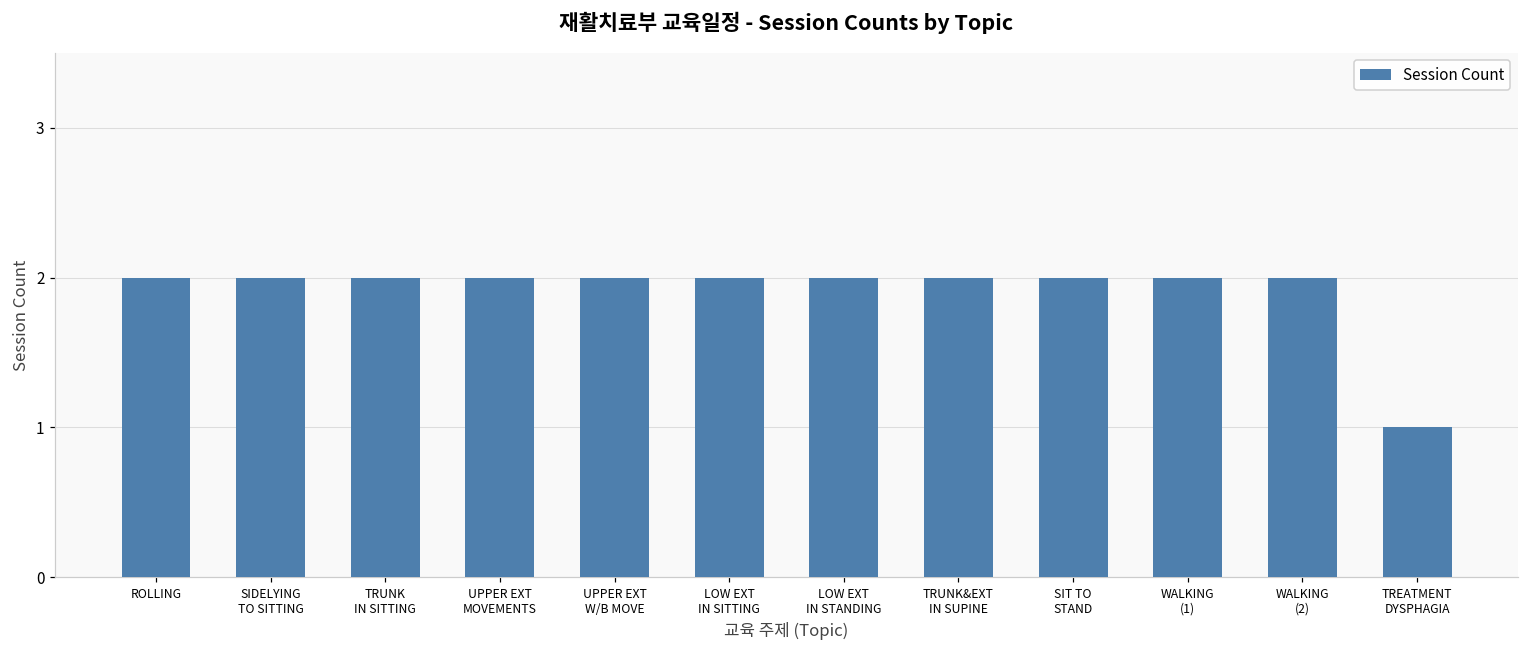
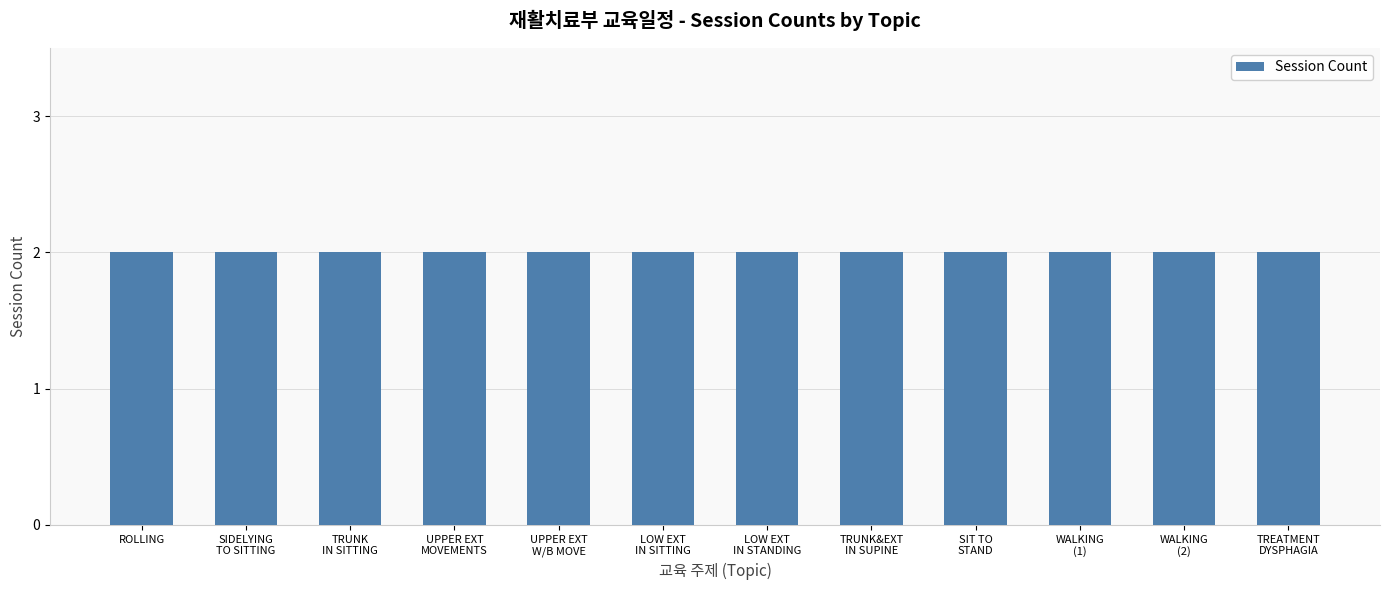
TREATMENT DYSPHAGIA: 1 -> 2
